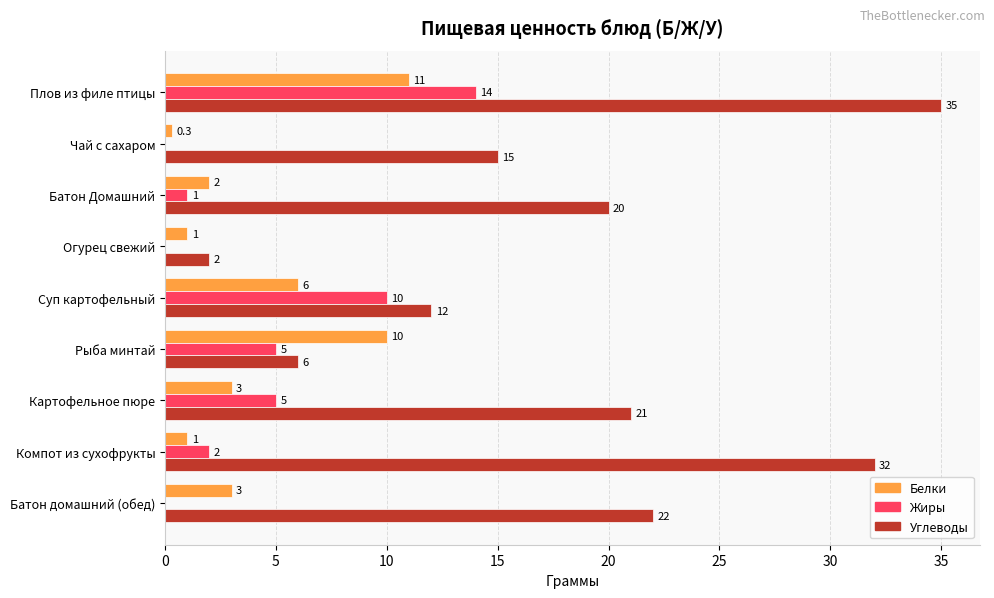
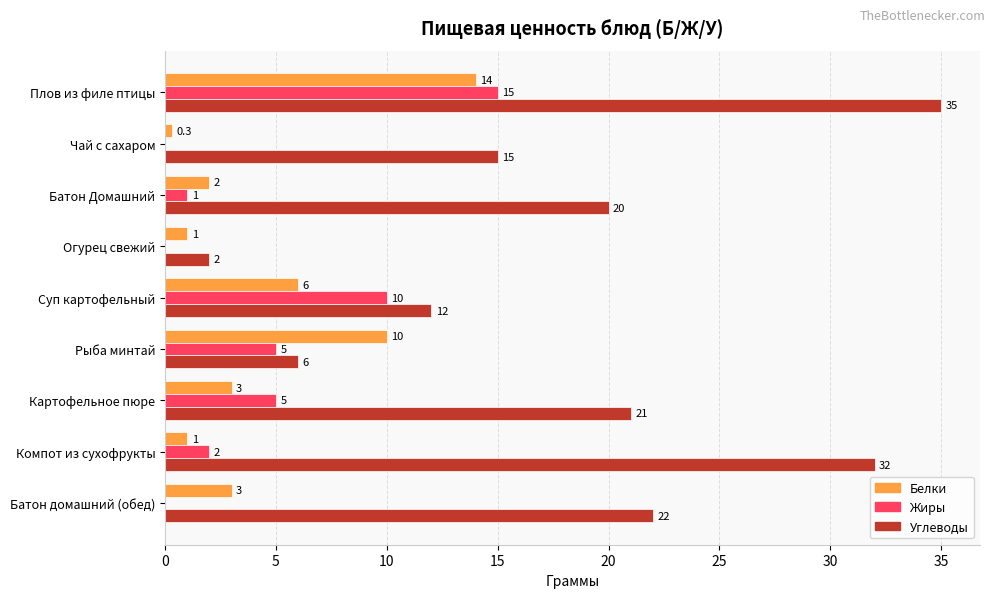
Белки, Плов из филе птицы: 11 -> 14
Жиры, Плов из филе птицы: 14 -> 15
